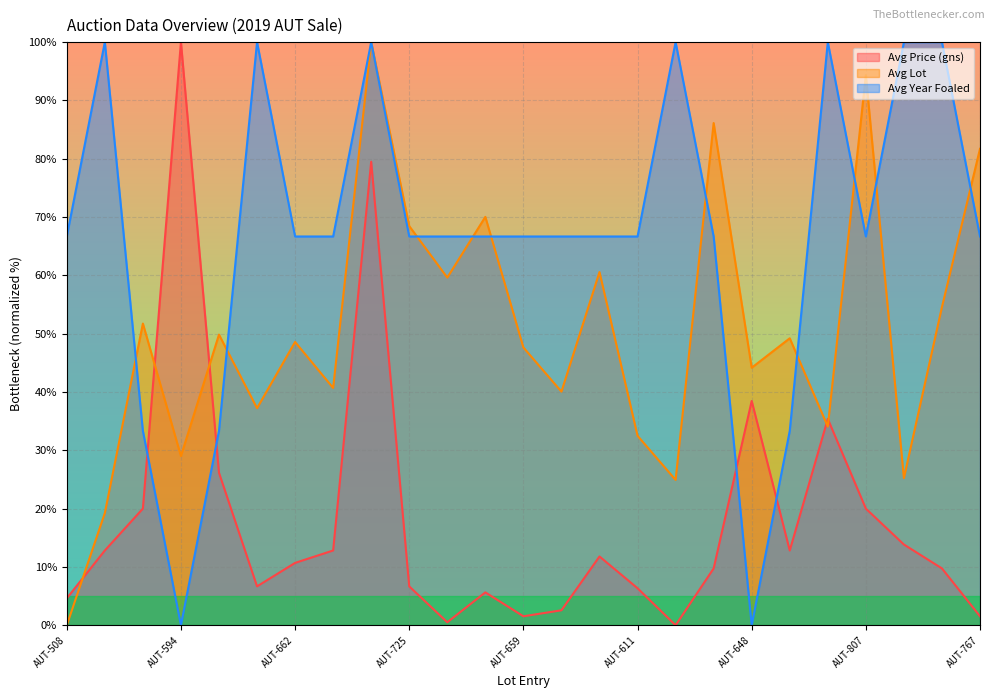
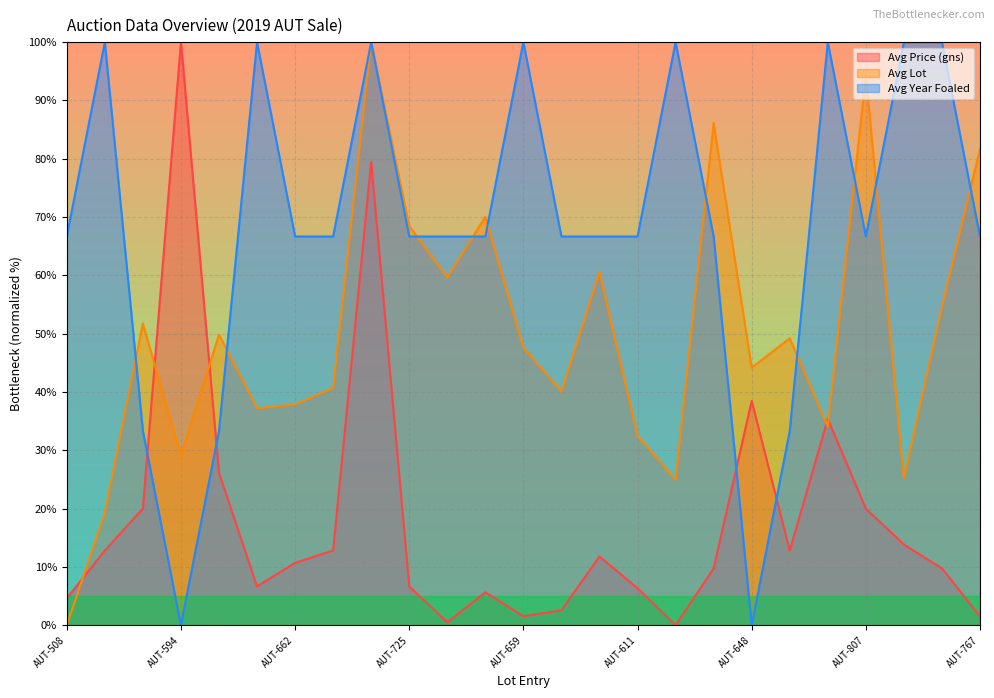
Avg Lot, AUT-662: 49% -> 38%
Avg Year Foaled, AUT-659: 67% -> 100%
